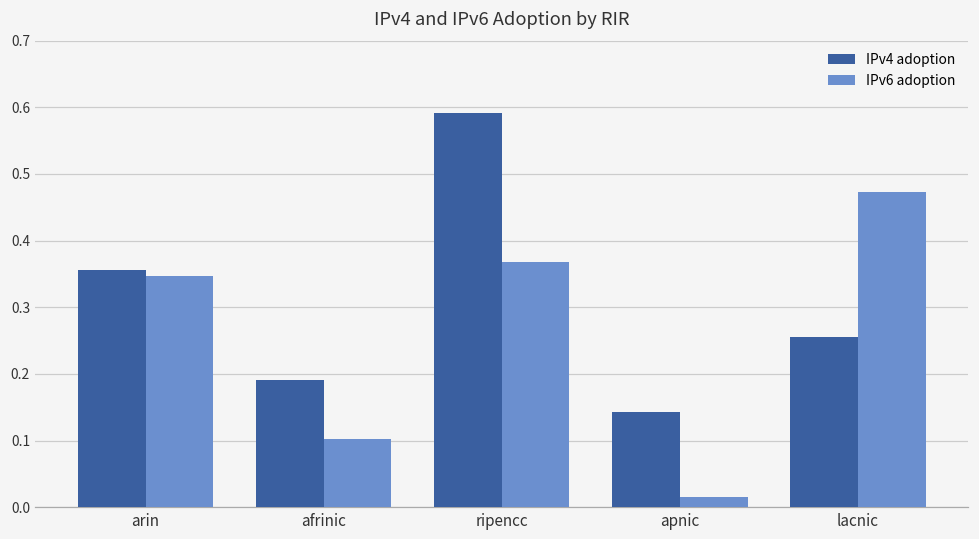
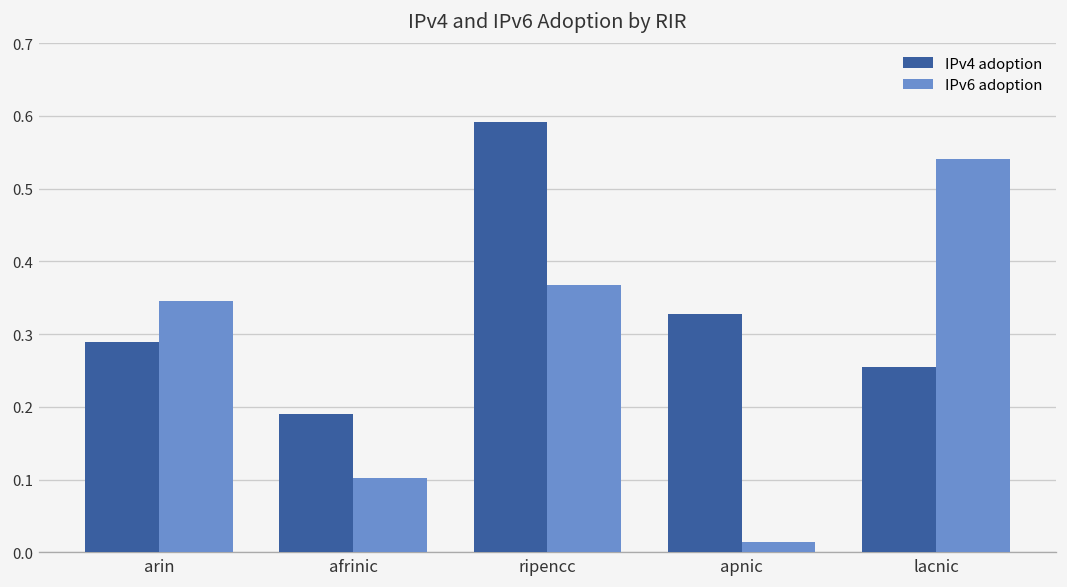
IPv4 adoption, arin: 0.36 -> 0.29
IPv4 adoption, apnic: 0.14 -> 0.33
IPv6 adoption, lacnic: 0.47 -> 0.54
